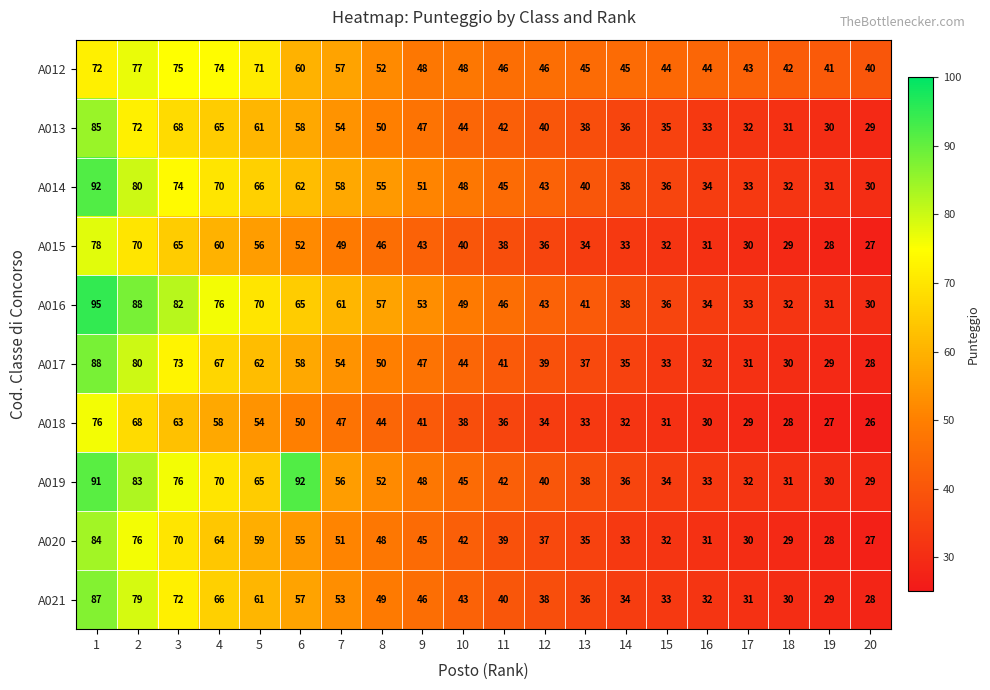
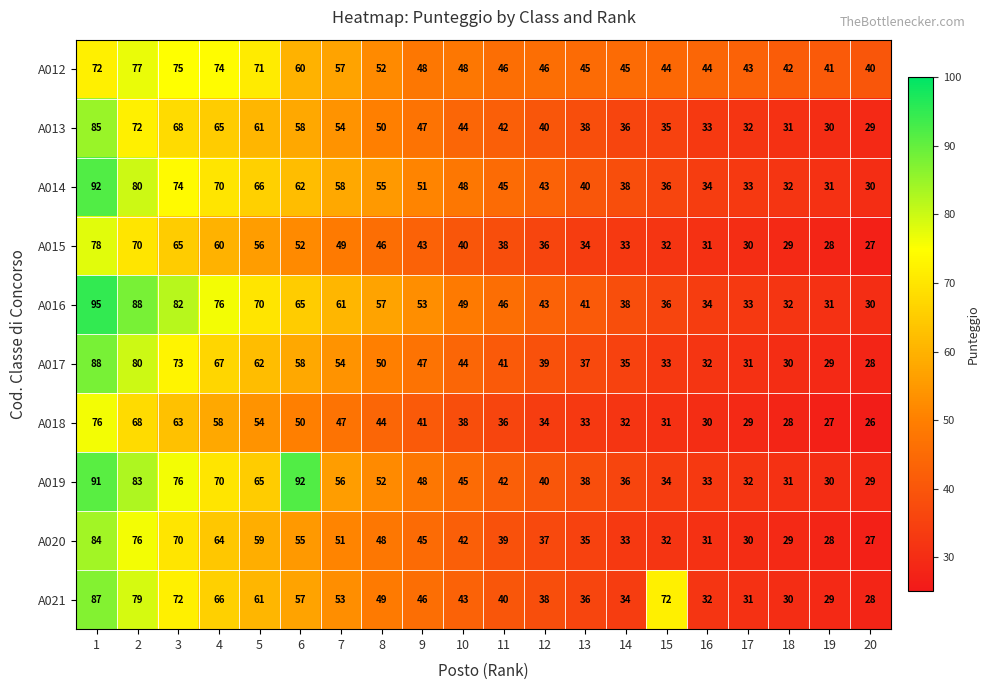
A021, 15: 33 -> 72
